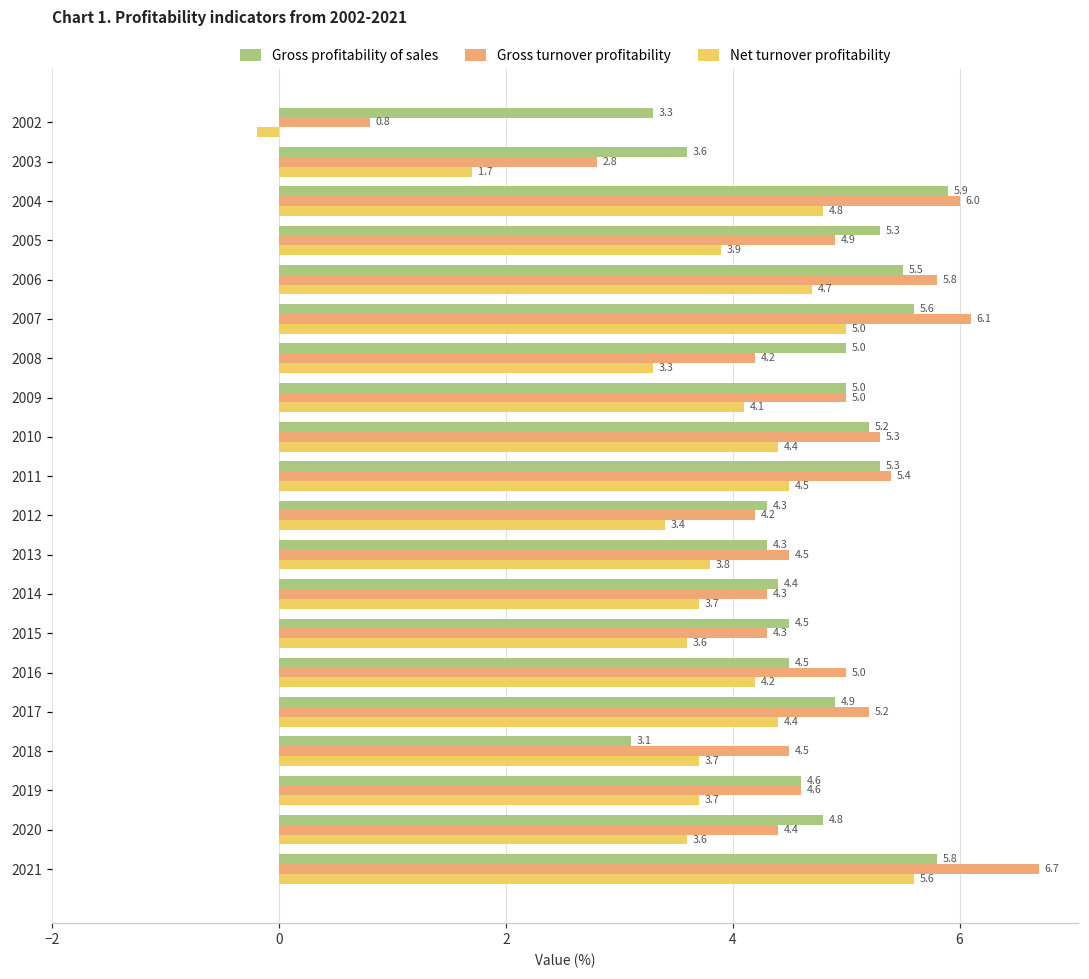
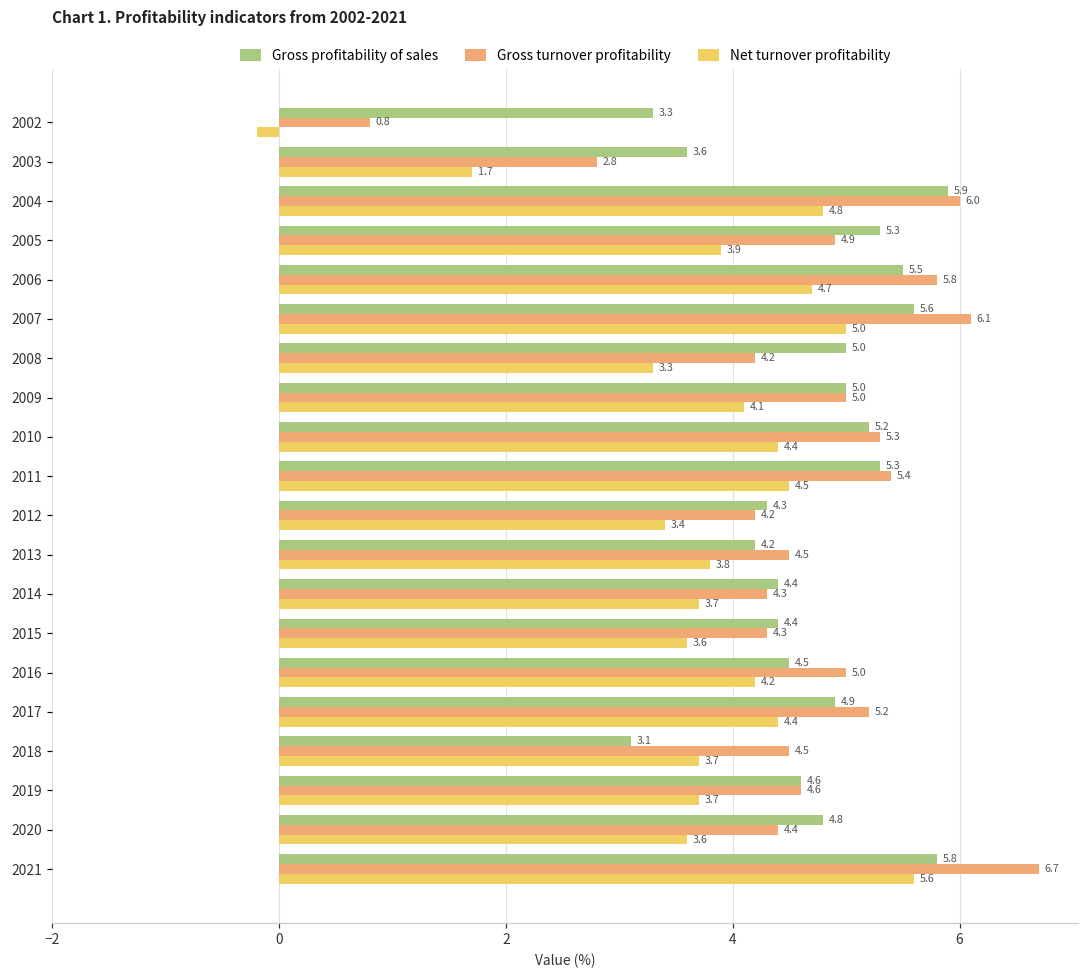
Gross profitability of sales, 2013: 4.3 -> 4.2
Gross profitability of sales, 2015: 4.5 -> 4.4
